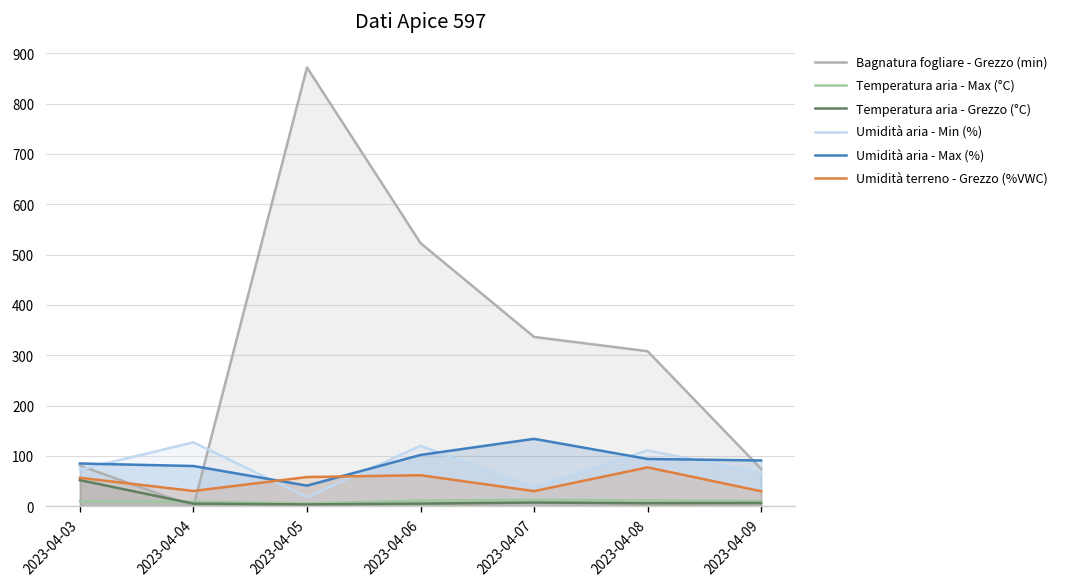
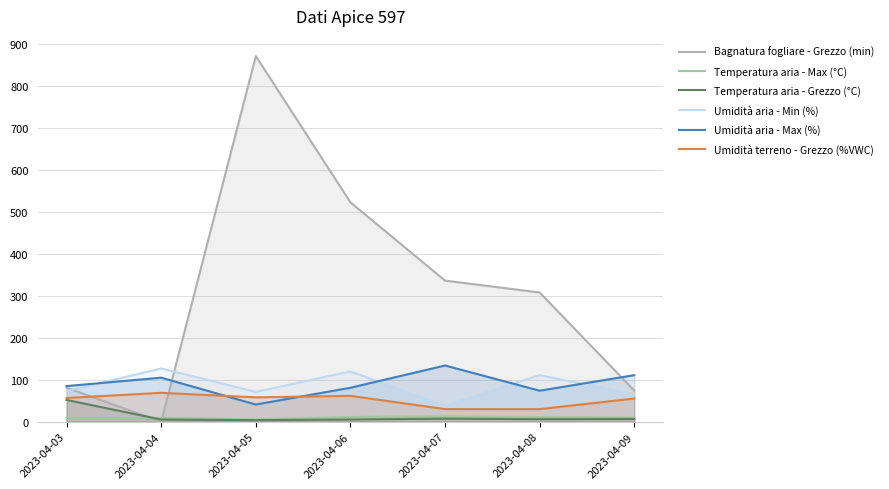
Umidità aria - Max (%), 2023-04-04: 80 -> 110
Umidità terreno - Grezzo (%VWC), 2023-04-04: 30 -> 70
Umidità aria - Min (%), 2023-04-05: 20 -> 70
Umidità aria - Max (%), 2023-04-06: 100 -> 80
Umidità aria - Max (%), 2023-04-08: 90 -> 70
Umidità terreno - Grezzo (%VWC), 2023-04-08: 80 -> 30
Umidità aria - Max (%), 2023-04-09: 90 -> 110
Umidità terreno - Grezzo (%VWC), 2023-04-09: 30 -> 60
